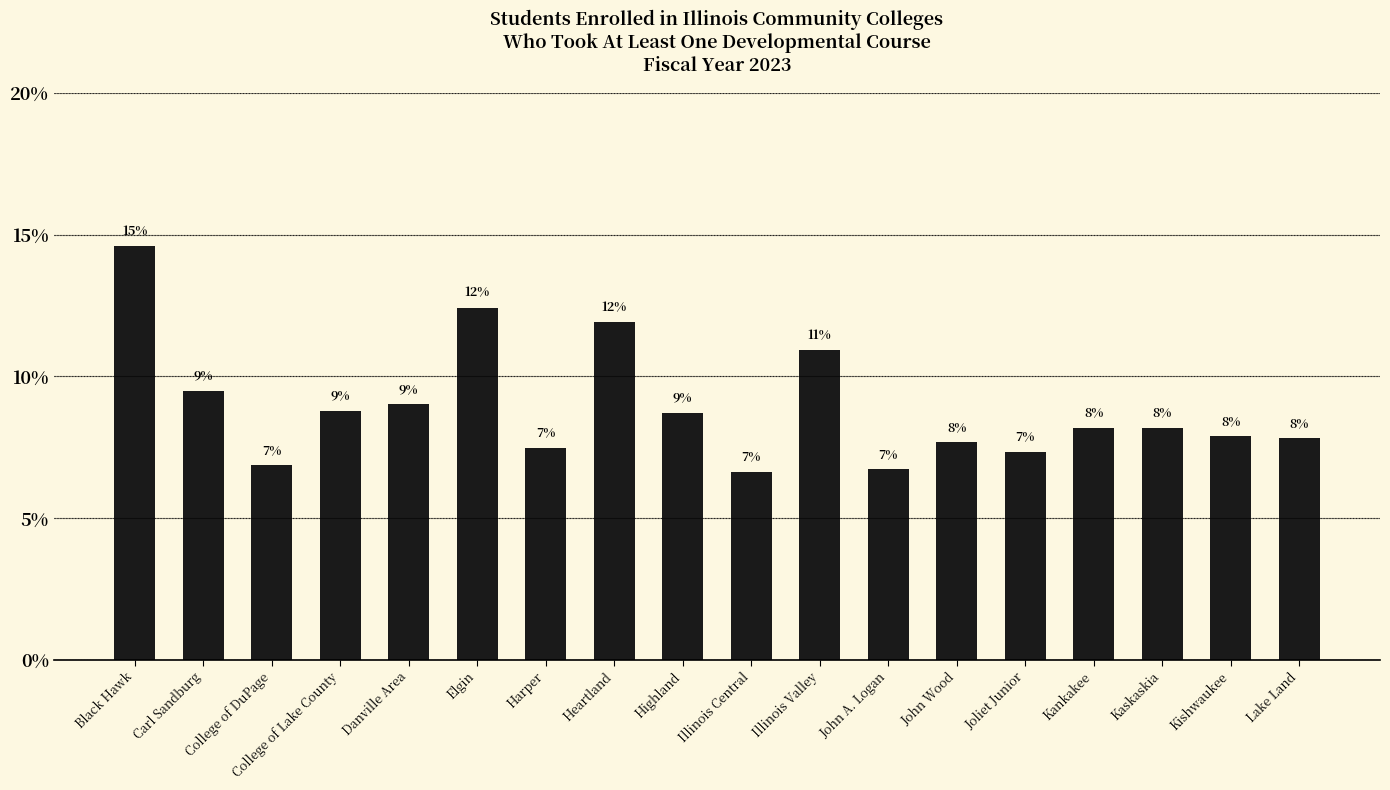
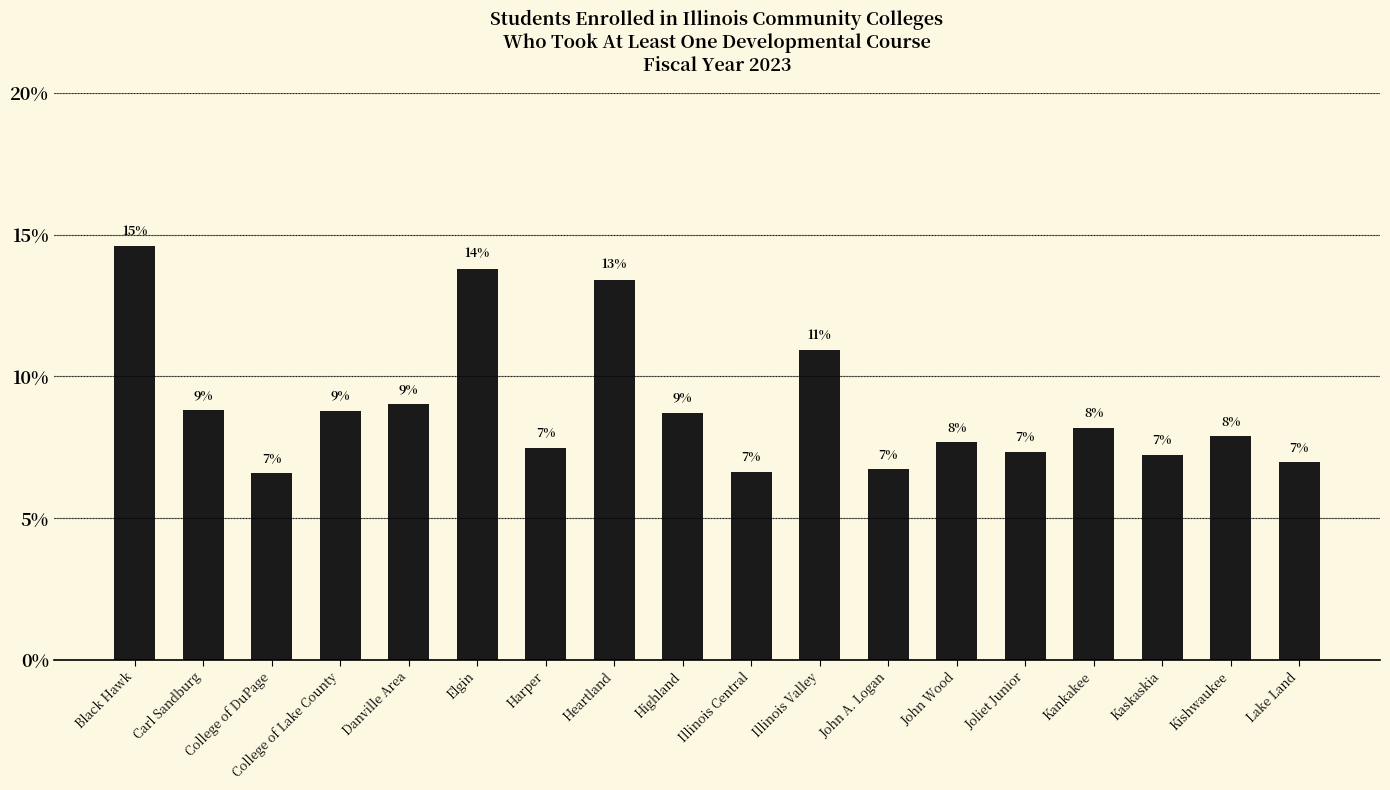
Carl Sandburg: 9.5% -> 8.8%
College of DuPage: 6.9% -> 6.6%
Elgin: 12% -> 14%
Heartland: 12% -> 13%
Kaskaskia: 8% -> 7%
Lake Land: 8% -> 7%
